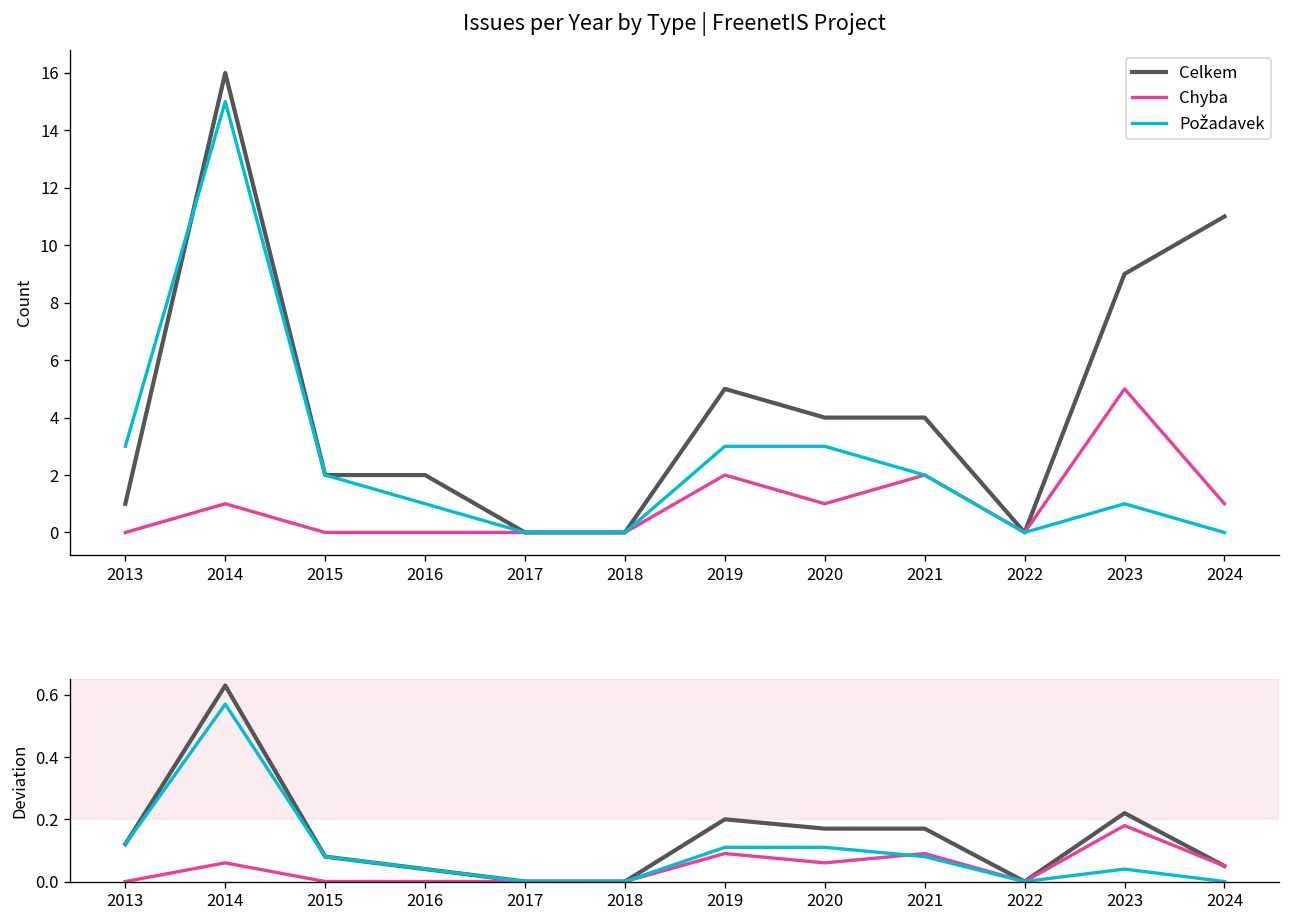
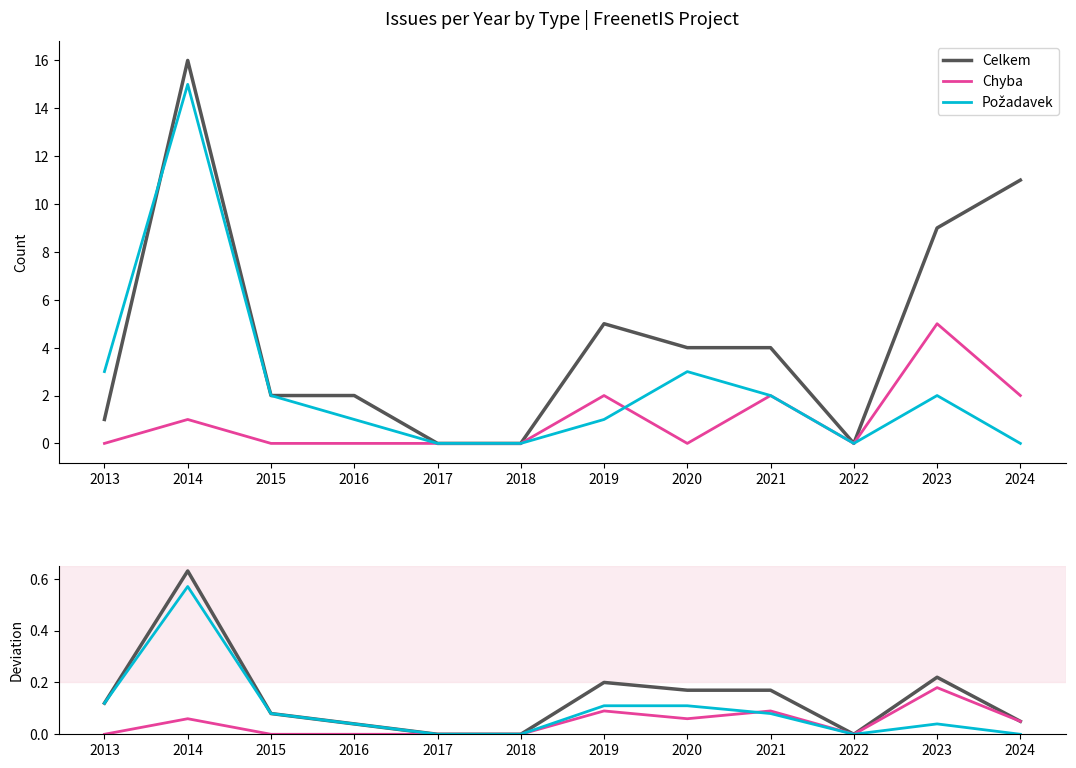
Issues per Year by Type | FreenetIS Project, Požadavek, 2019: 3 -> 1
Issues per Year by Type | FreenetIS Project, Chyba, 2020: 1 -> 0
Issues per Year by Type | FreenetIS Project, Požadavek, 2023: 1 -> 2
Issues per Year by Type | FreenetIS Project, Chyba, 2024: 1 -> 2
